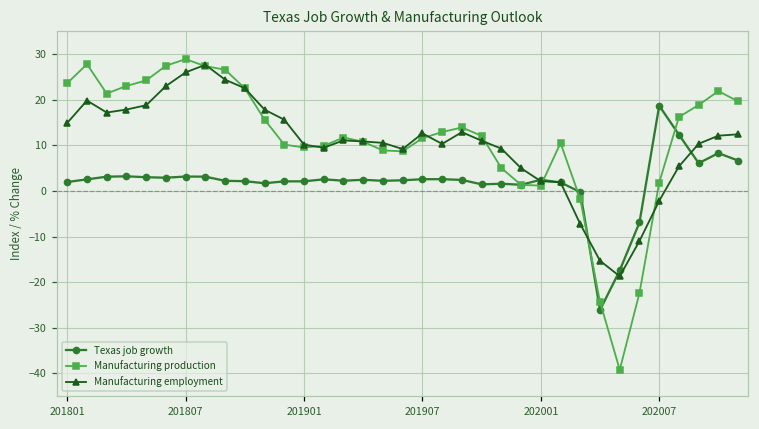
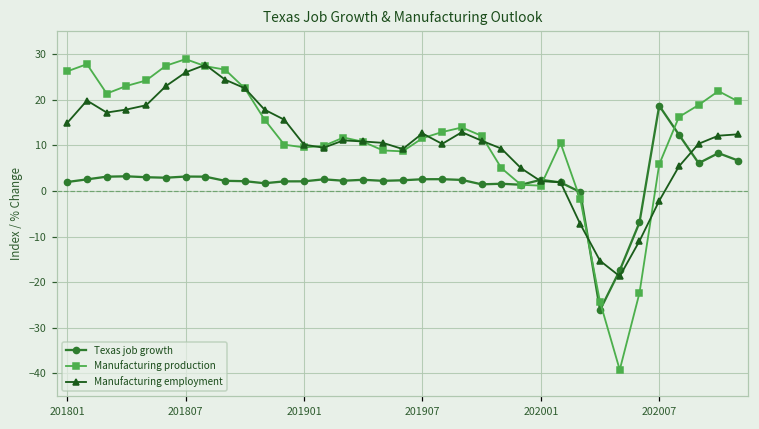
Manufacturing production, 201801: 24 -> 26
Manufacturing production, 202007: 2 -> 6
